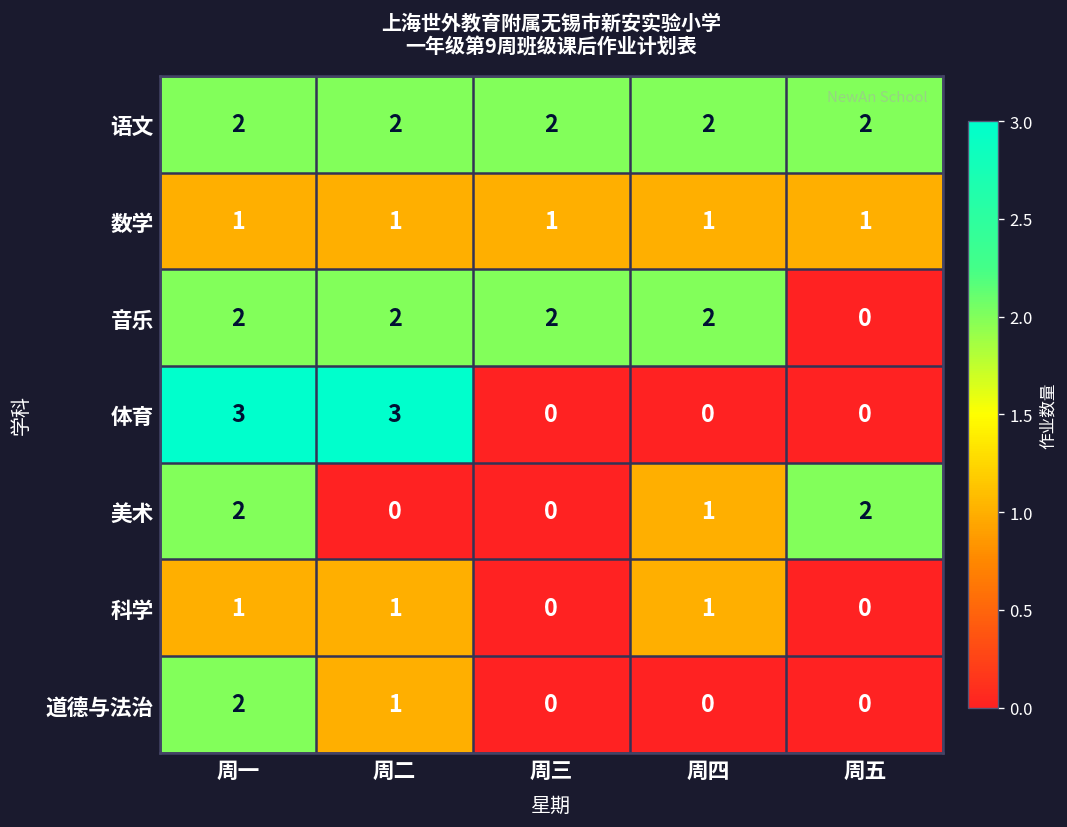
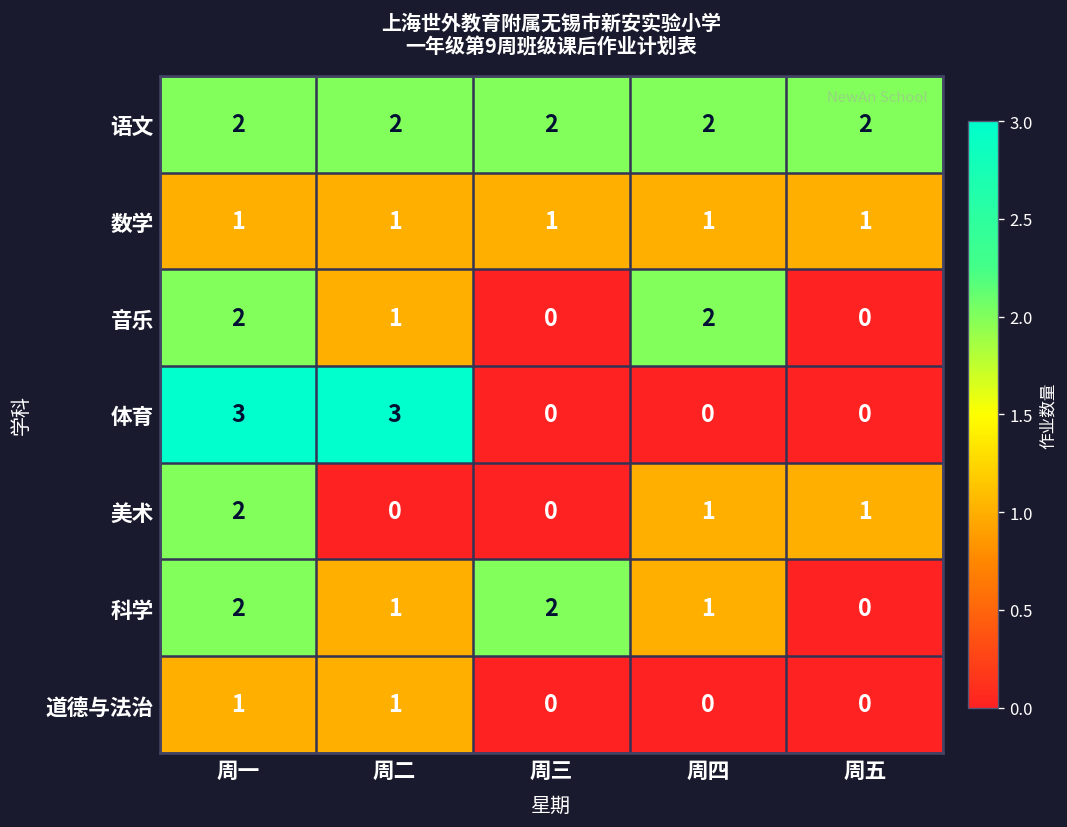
音乐, 周二: 2 -> 1
音乐, 周三: 2 -> 0
美术, 周五: 2 -> 1
科学, 周一: 1 -> 2
科学, 周三: 0 -> 2
道德与法治, 周一: 2 -> 1
